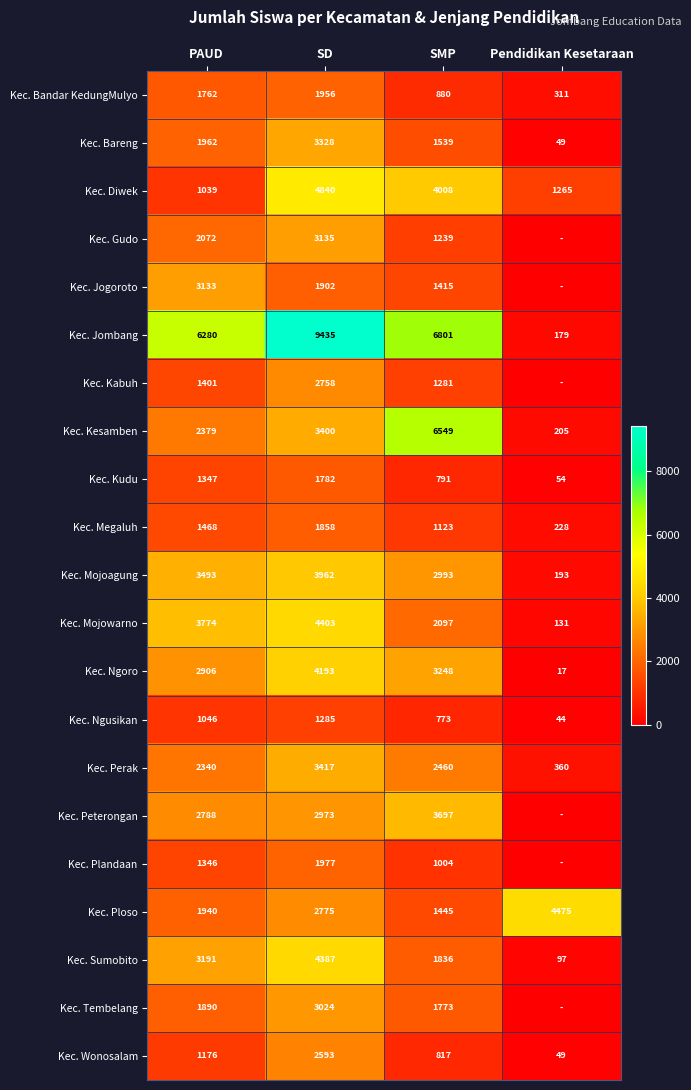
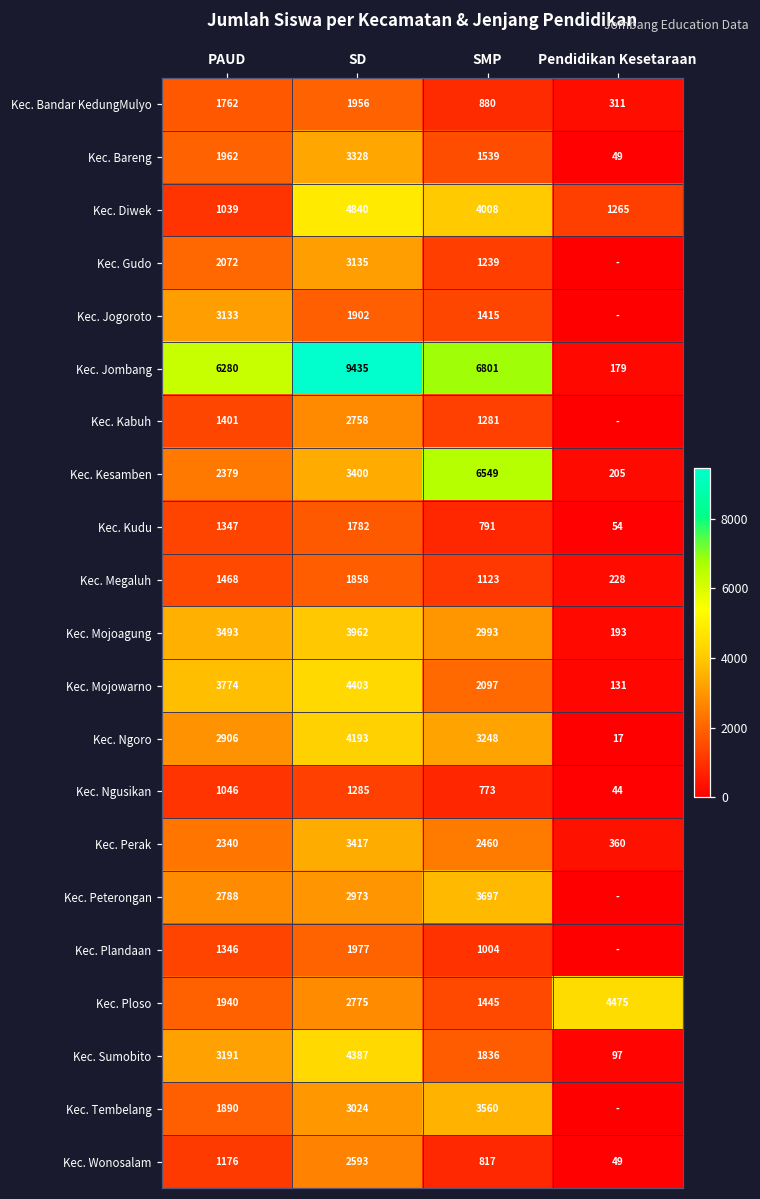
Kec. Tembelang, SMP: 1773 -> 3560
